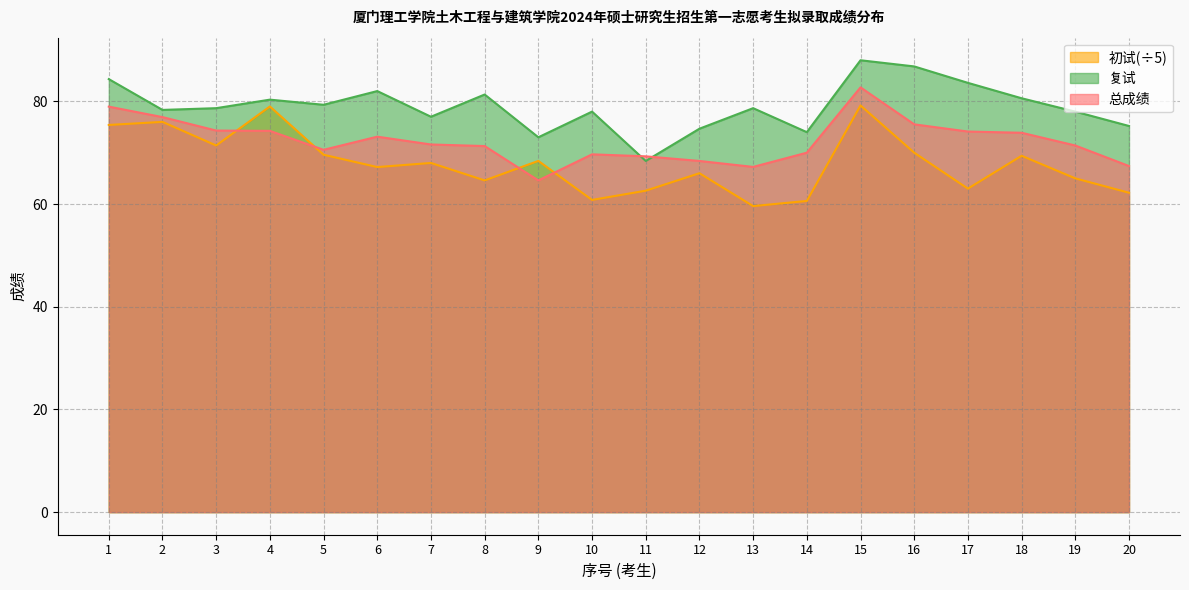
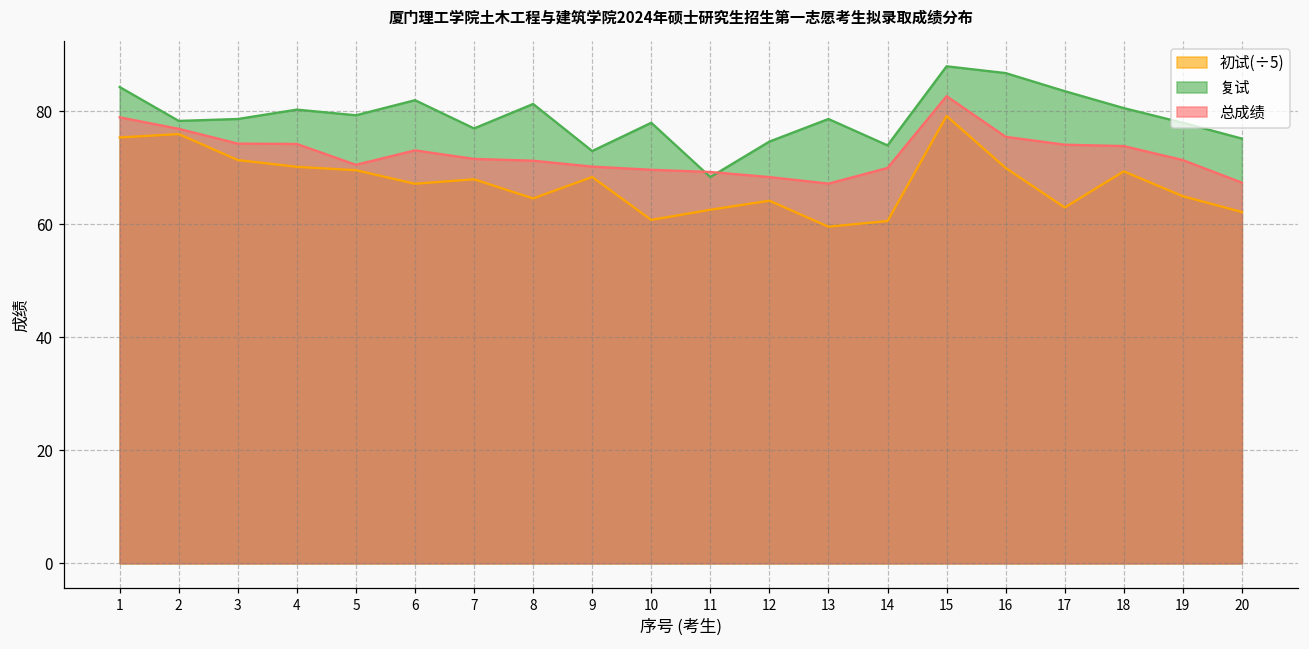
初试(÷5), 4: 79 -> 70
总成绩, 9: 65 -> 70
初试(÷5), 12: 66 -> 64
